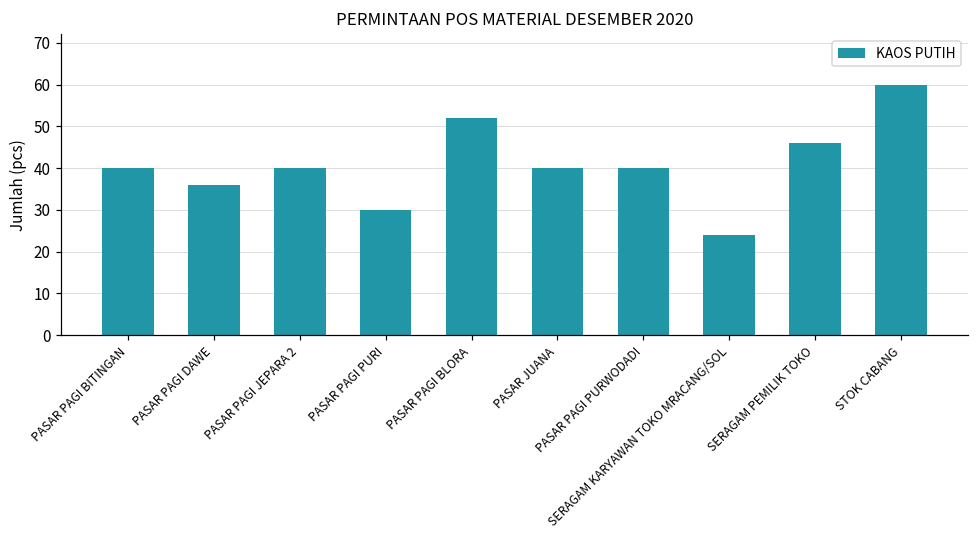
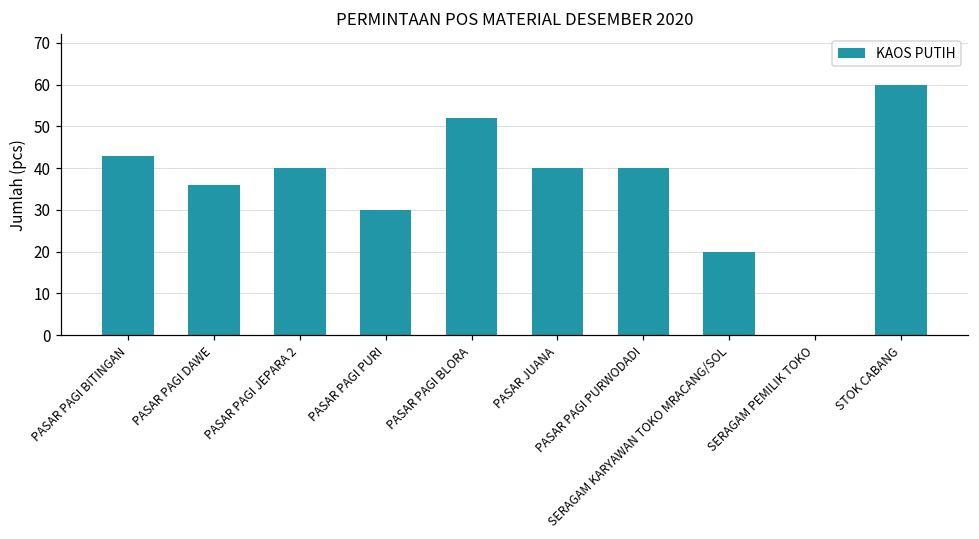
PASAR PAGI BITINGAN: 40 -> 43
SERAGAM KARYAWAN TOKO MRACANG/SOL: 24 -> 20
SERAGAM PEMILIK TOKO: 46 -> 0
